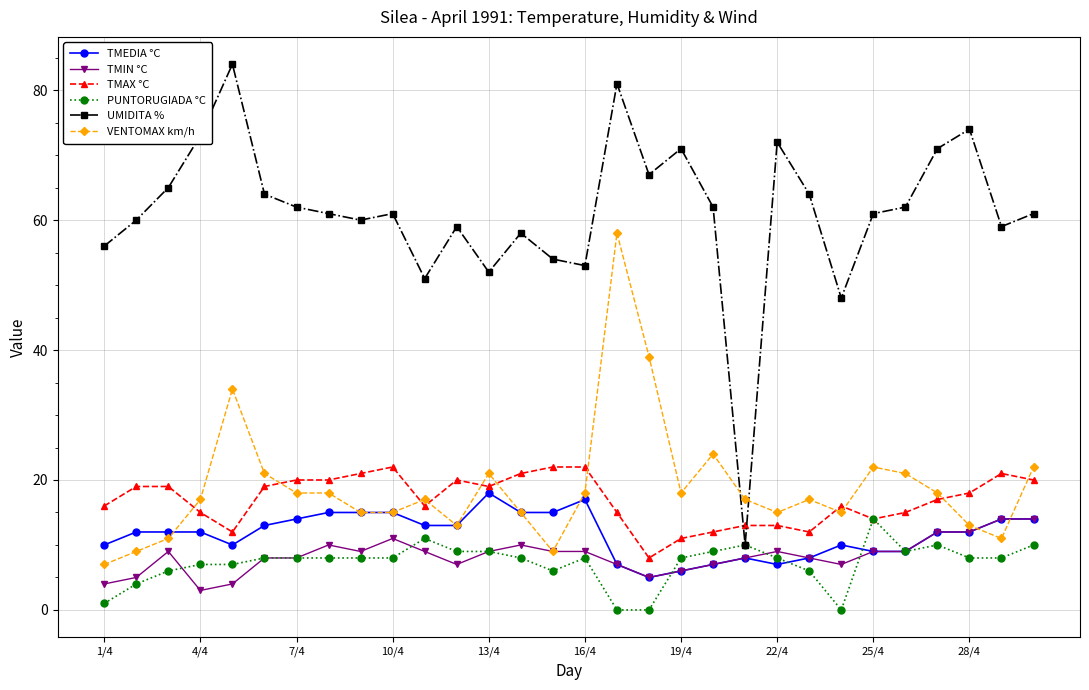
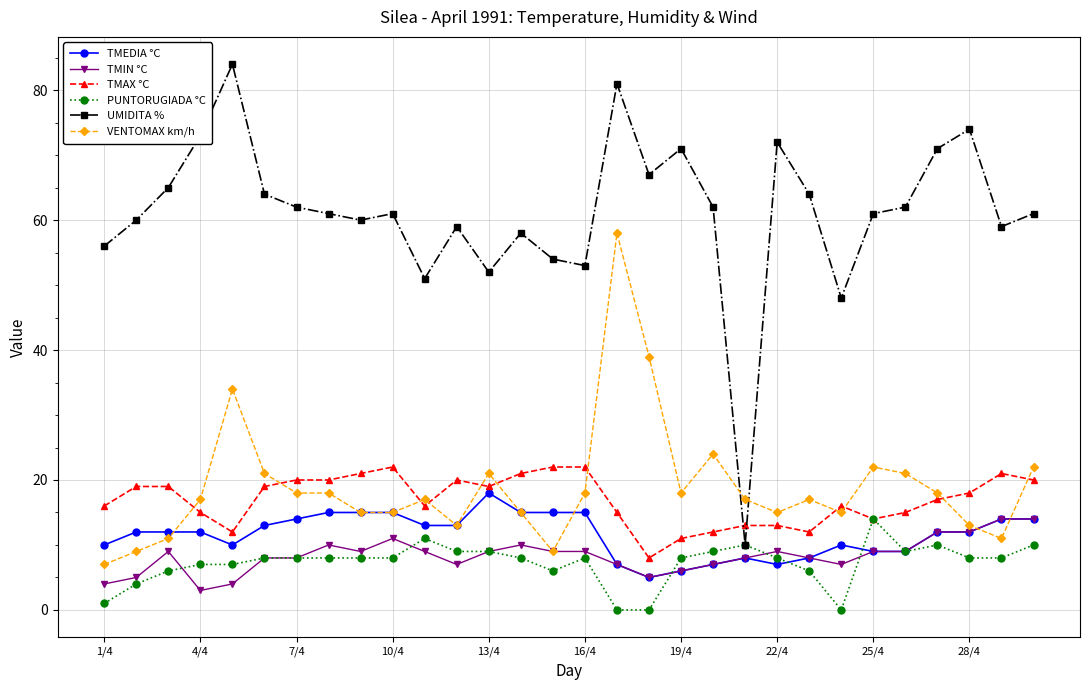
TMEDIA °C, 16/4: 17 -> 15
